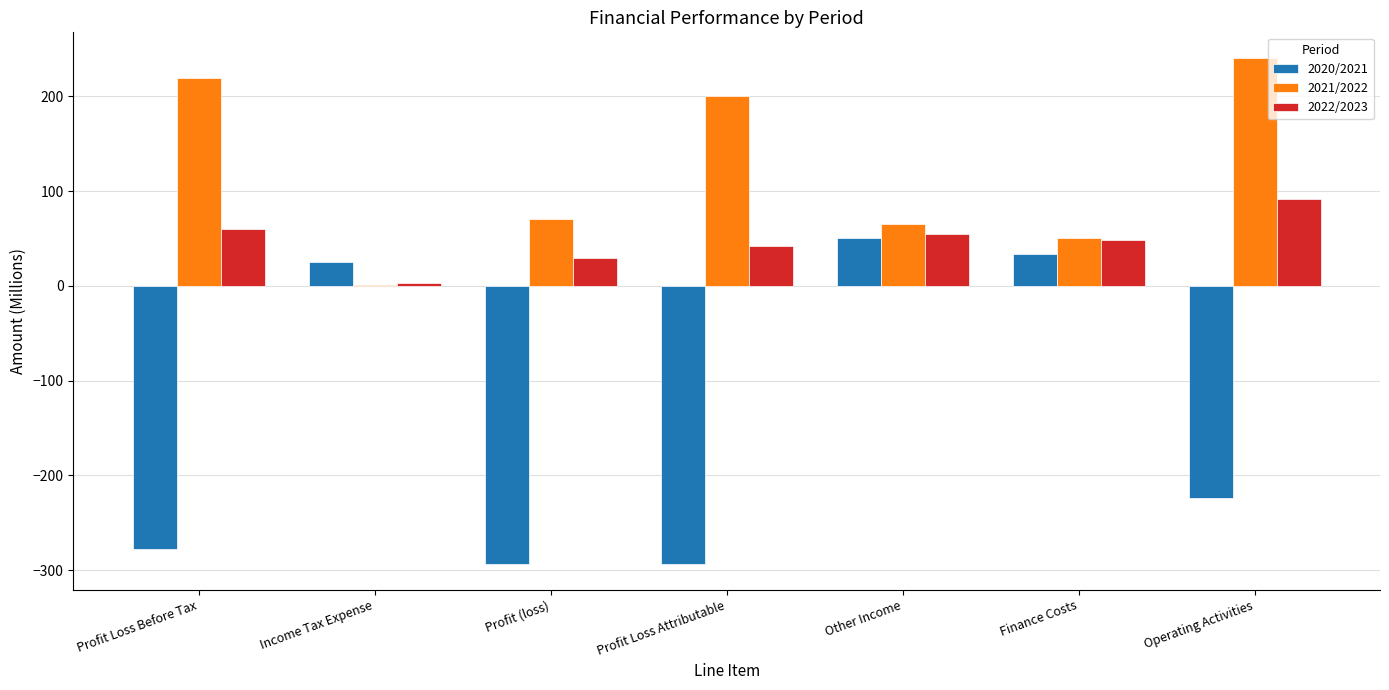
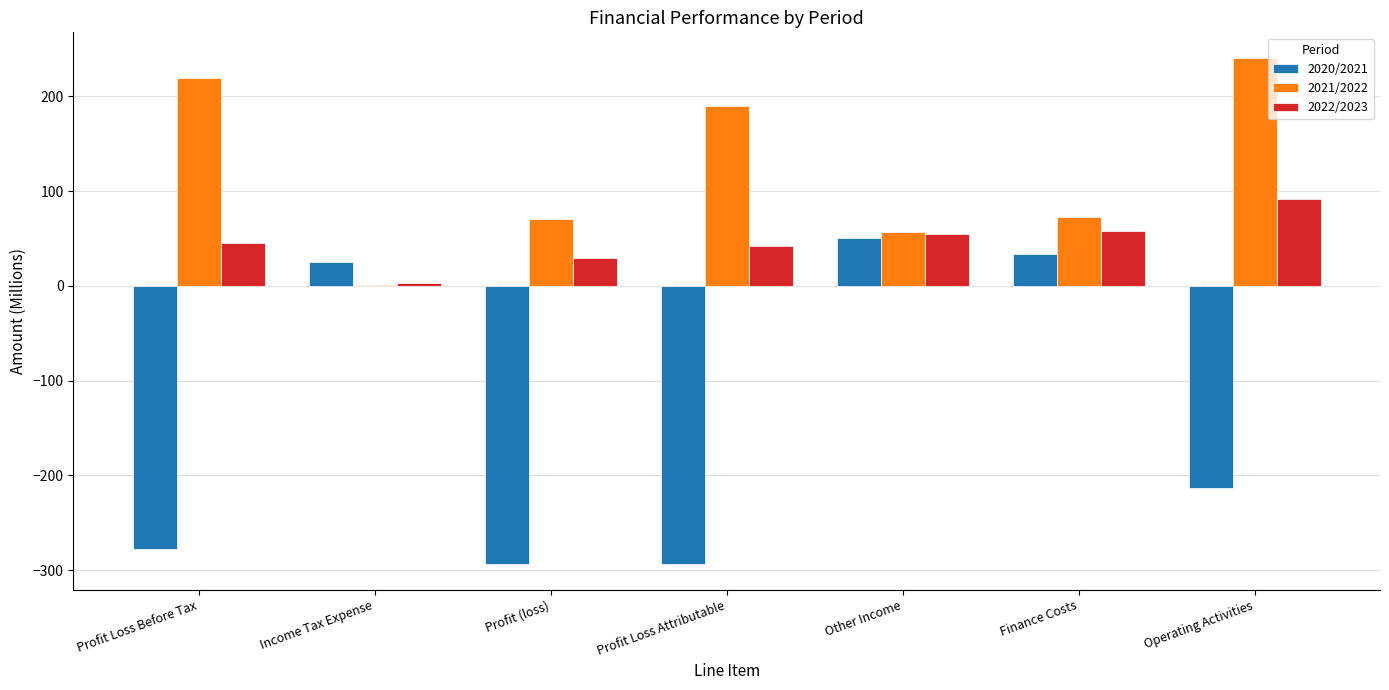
2022/2023, Profit Loss Before Tax: 60 -> 40
2021/2022, Profit Loss Attributable: 200 -> 190
2021/2022, Other Income: 70 -> 60
2021/2022, Finance Costs: 50 -> 70
2022/2023, Finance Costs: 50 -> 60
2020/2021, Operating Activities: -220 -> -210
